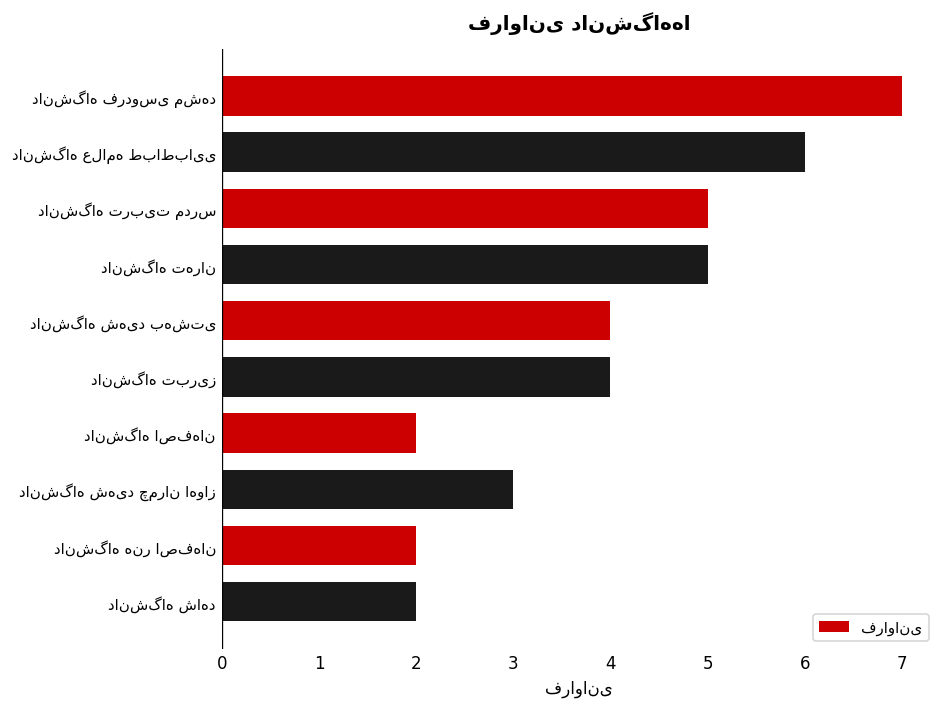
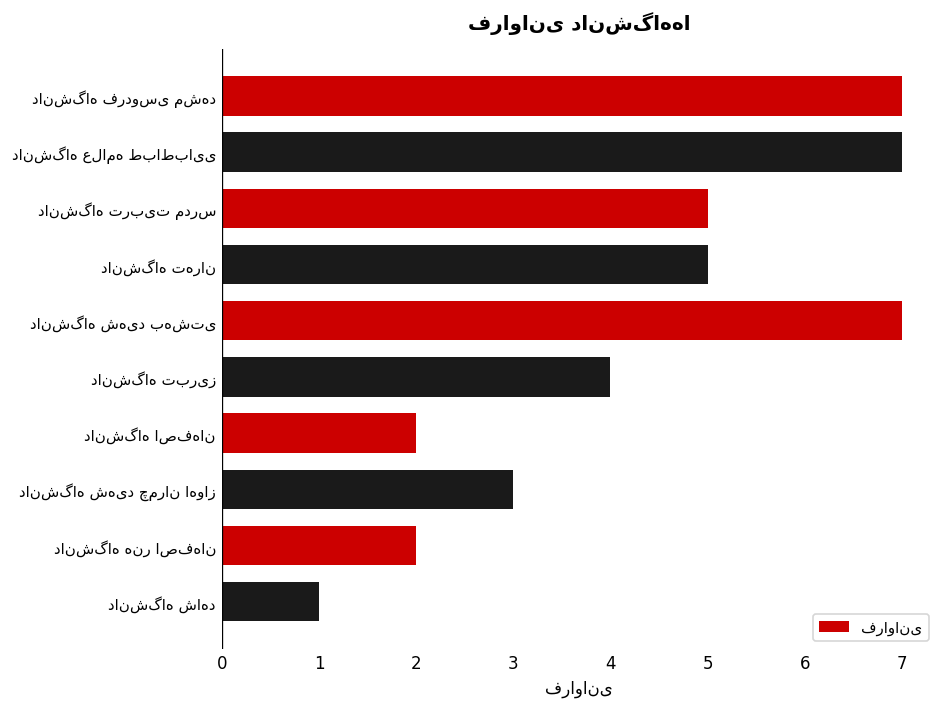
دانشگاه علامه طباطبایی: 6 -> 7
دانشگاه شهید بهشتی: 4 -> 7
دانشگاه شاهد: 2 -> 1
